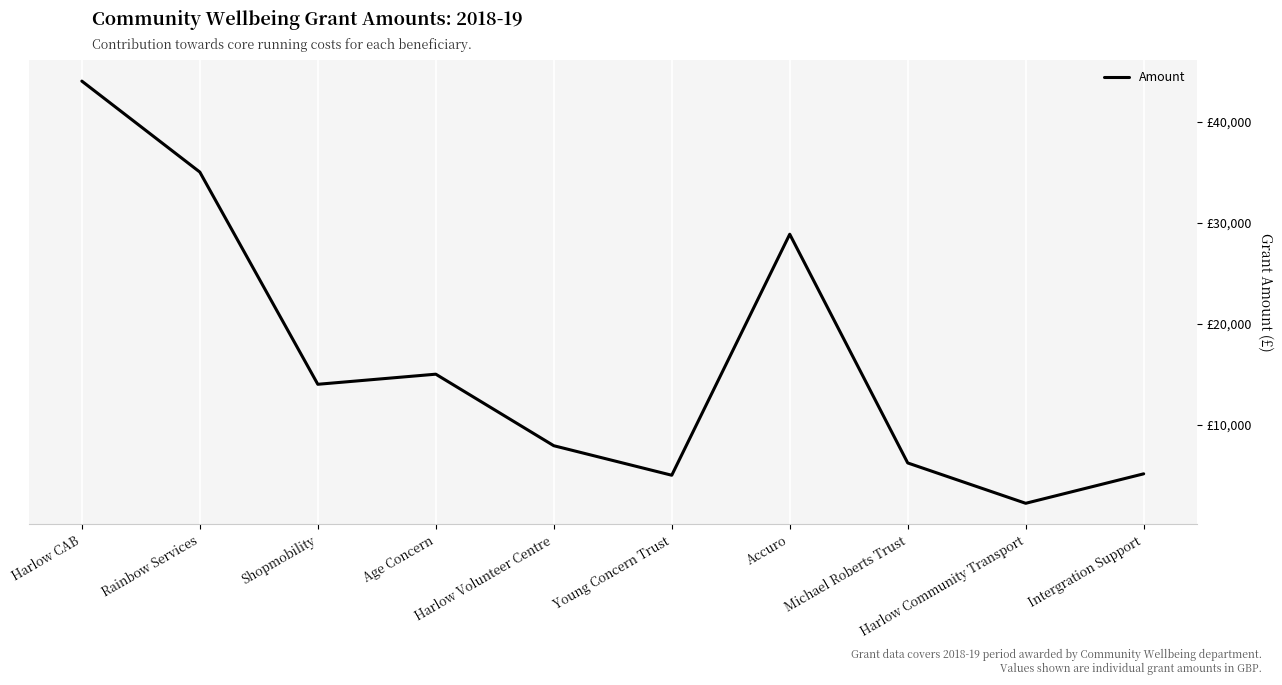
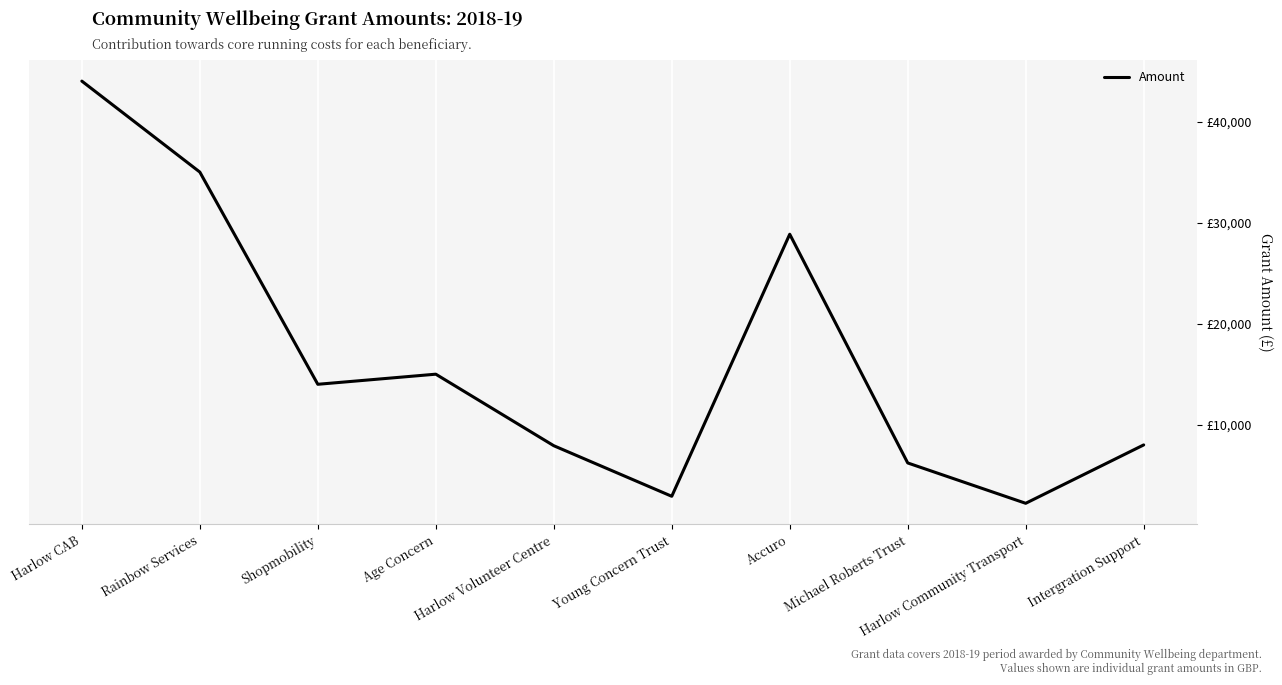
Young Concern Trust: £5,000 -> £2,900
Intergration Support: £5,100 -> £8,000
